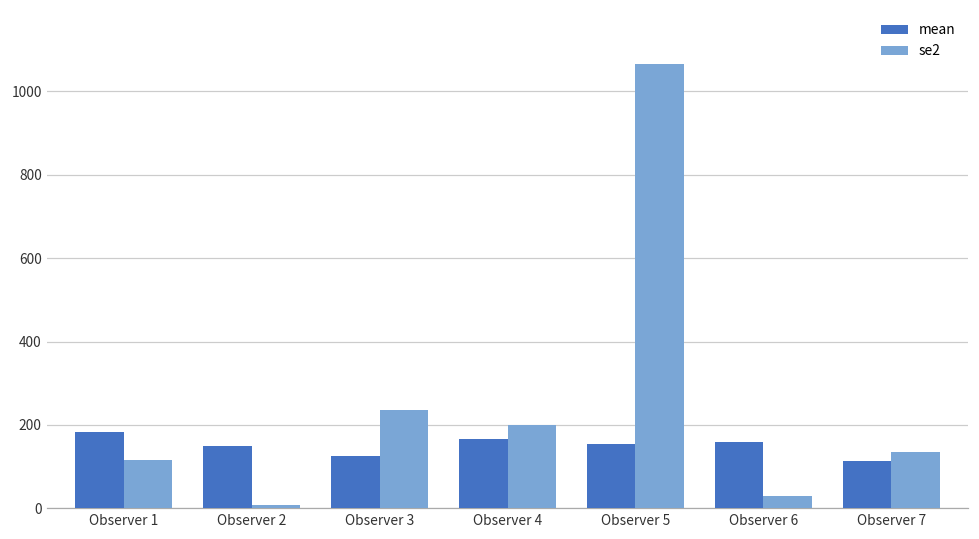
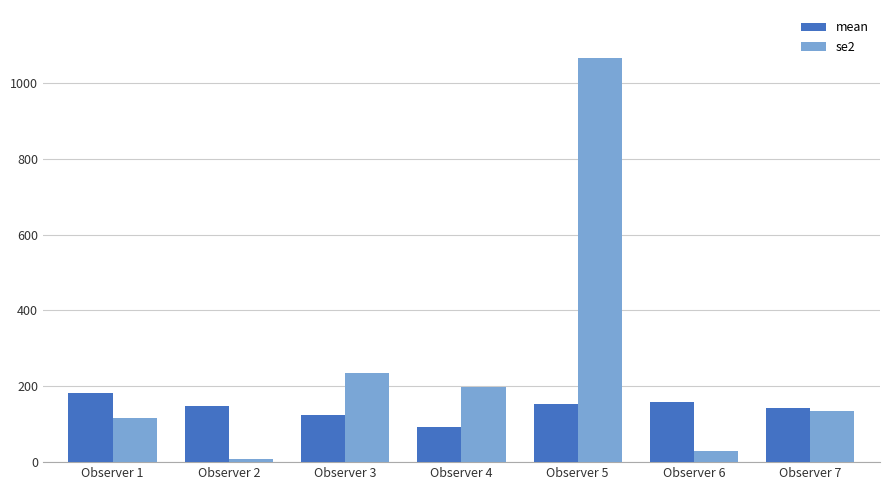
mean, Observer 4: 170 -> 90
mean, Observer 7: 110 -> 140
